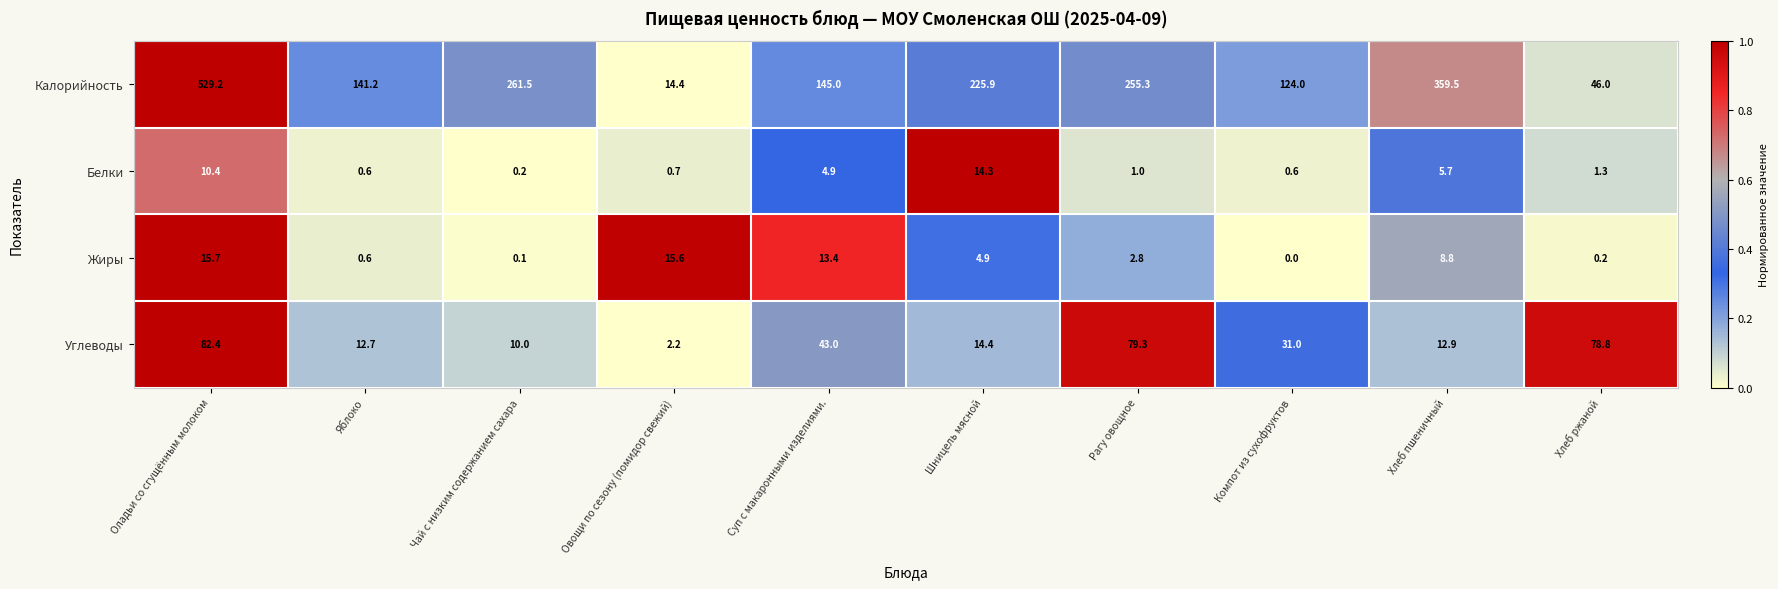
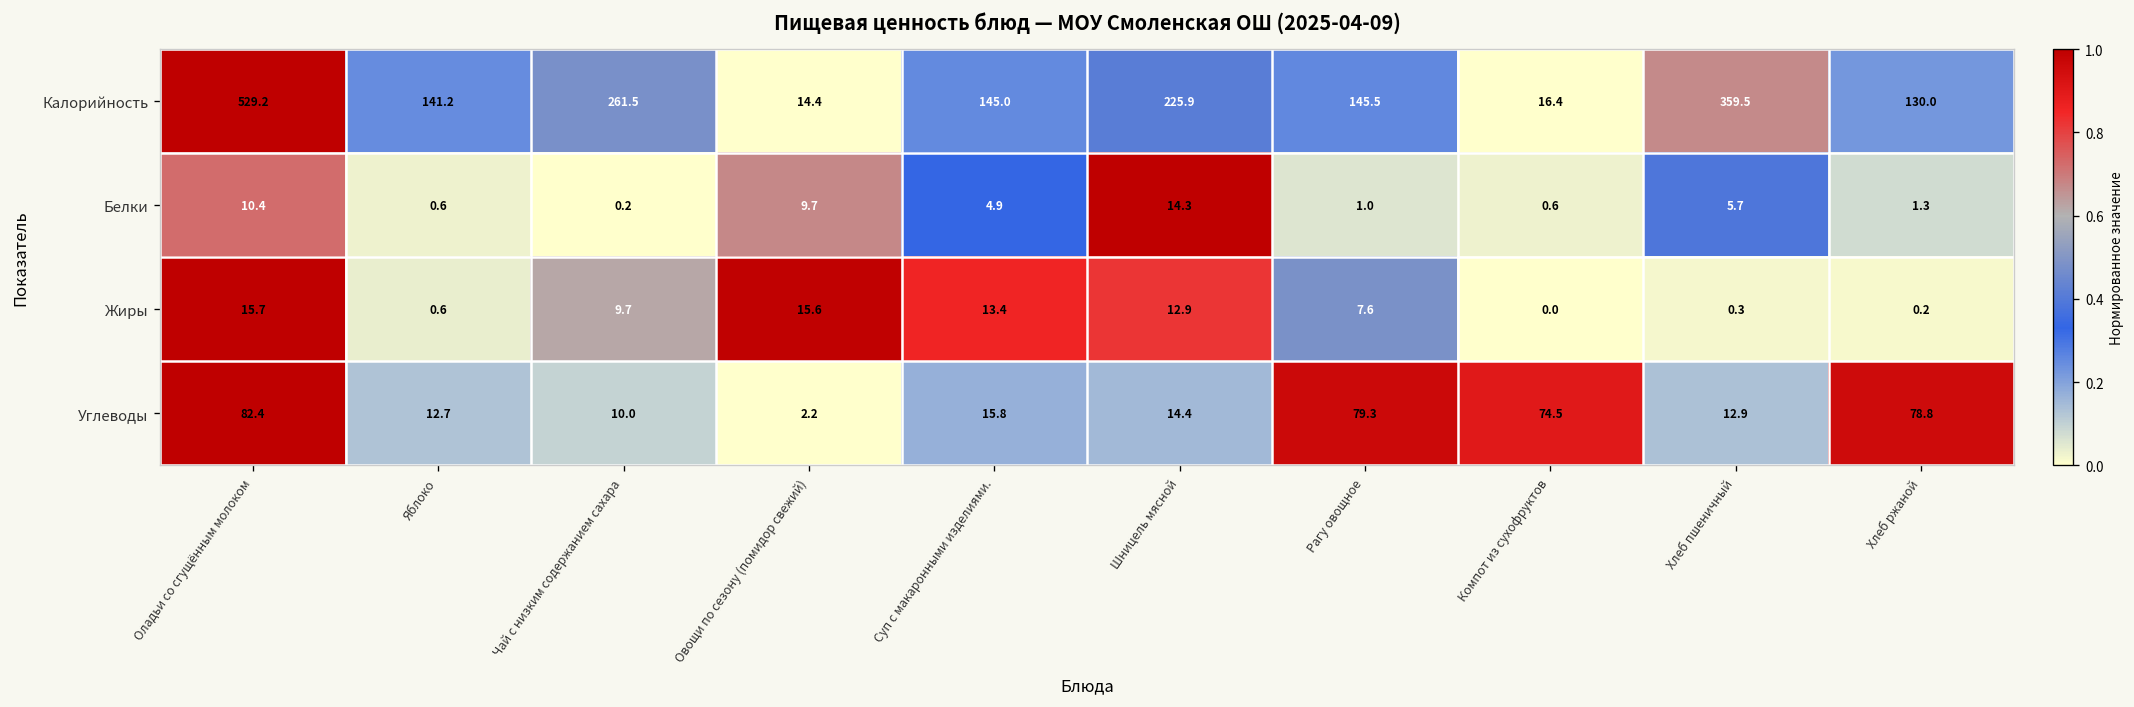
Калорийность, Рагу овощное: 255.3 -> 145.5
Калорийность, Компот из сухофруктов: 124.0 -> 16.4
Калорийность, Хлеб ржаной: 46.0 -> 130.0
Белки, Овощи по сезону (помидор свежий): 0.7 -> 9.7
Жиры, Чай с низким содержанием сахара: 0.1 -> 9.7
Жиры, Шницель мясной: 4.9 -> 12.9
Жиры, Рагу овощное: 2.8 -> 7.6
Жиры, Хлеб пшеничный: 8.8 -> 0.3
Углеводы, Суп с макаронными изделиями.: 43.0 -> 15.8
Углеводы, Компот из сухофруктов: 31.0 -> 74.5
